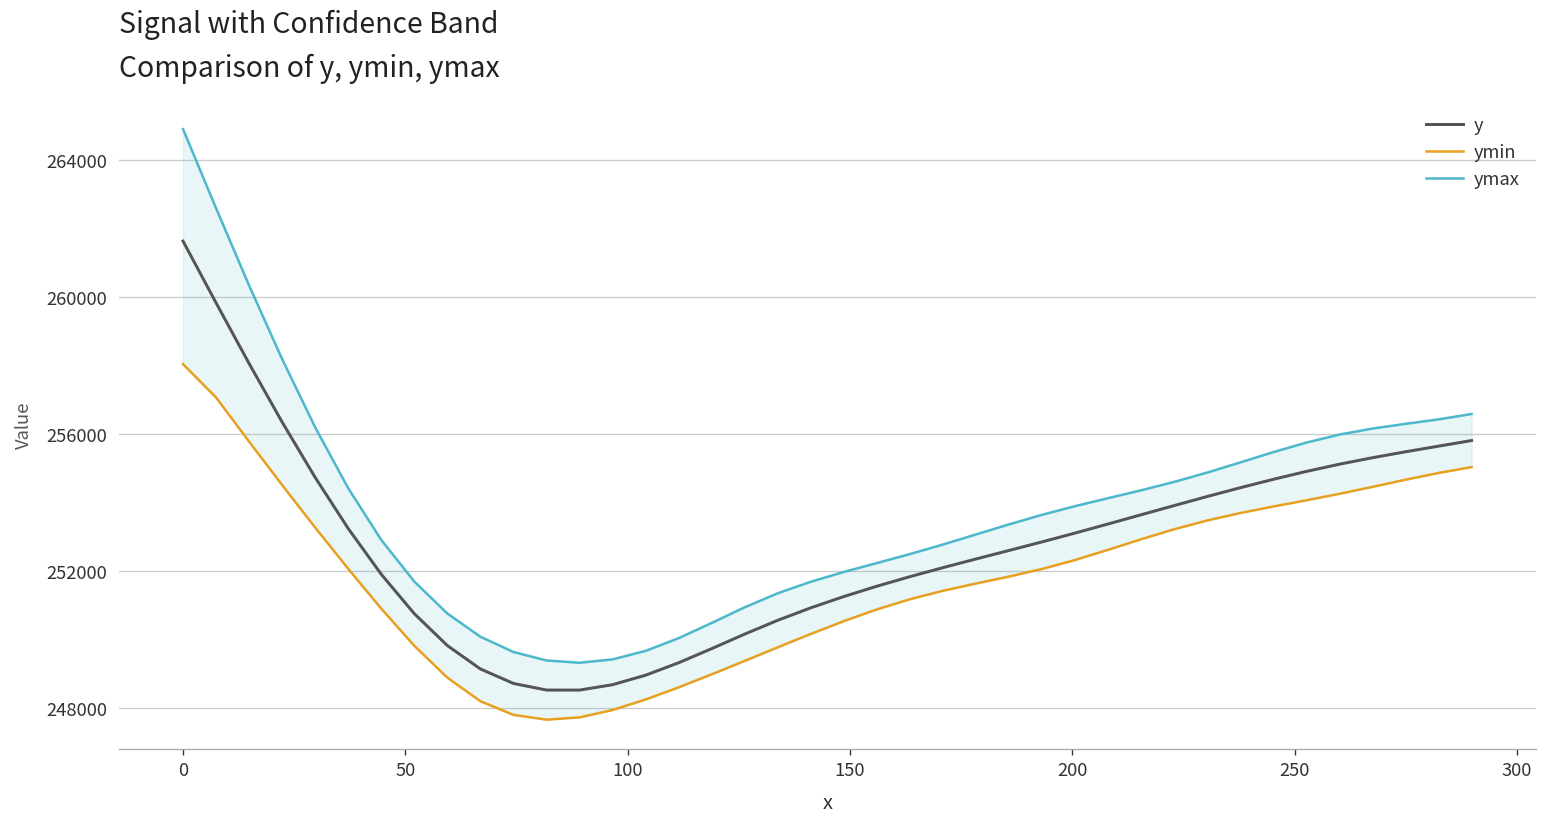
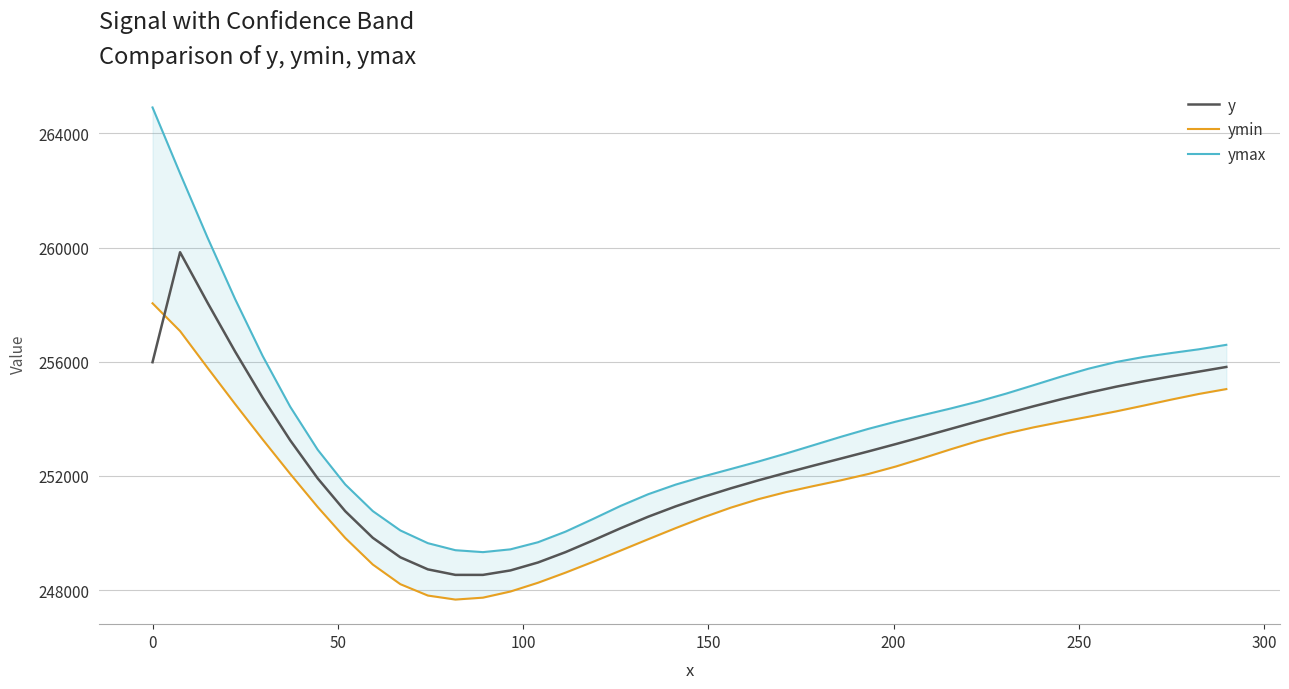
y, 0: 261600 -> 256000
